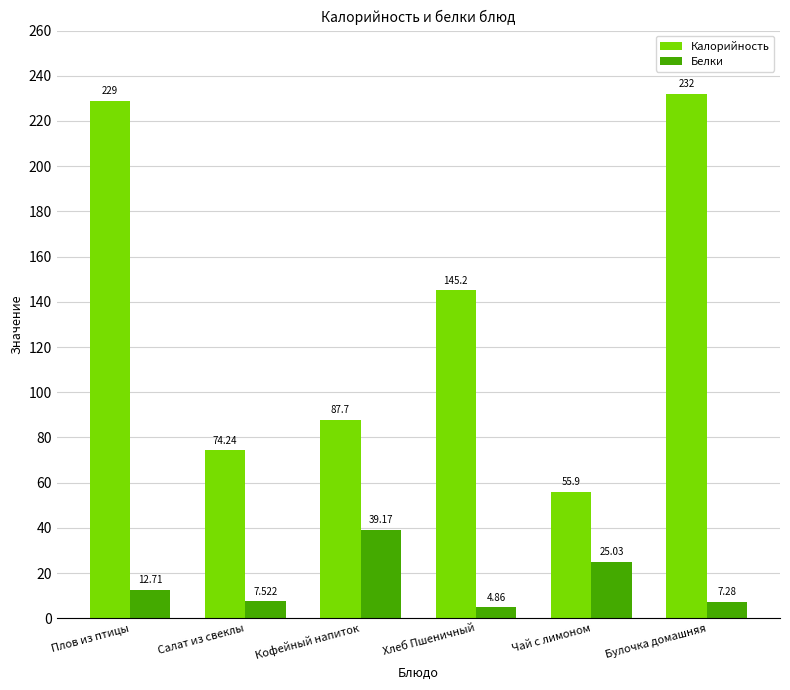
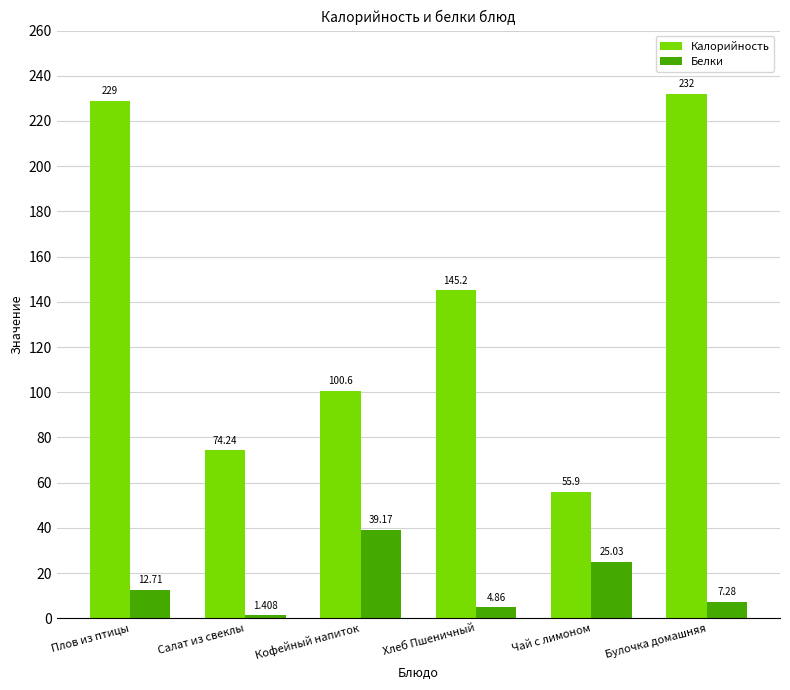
Белки, Салат из свеклы: 7.522 -> 1.408
Калорийность, Кофейный напиток: 87.7 -> 100.6
